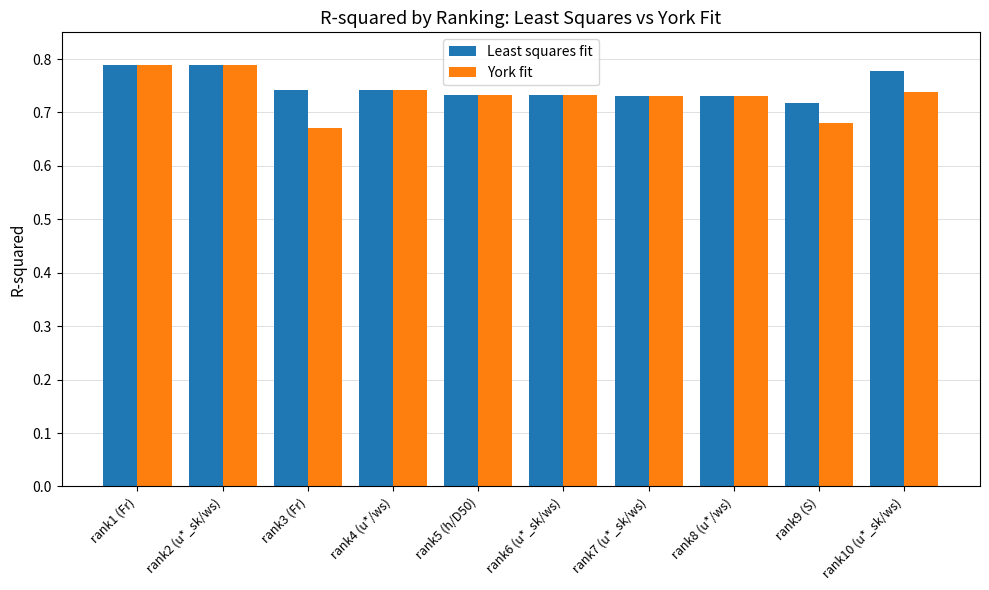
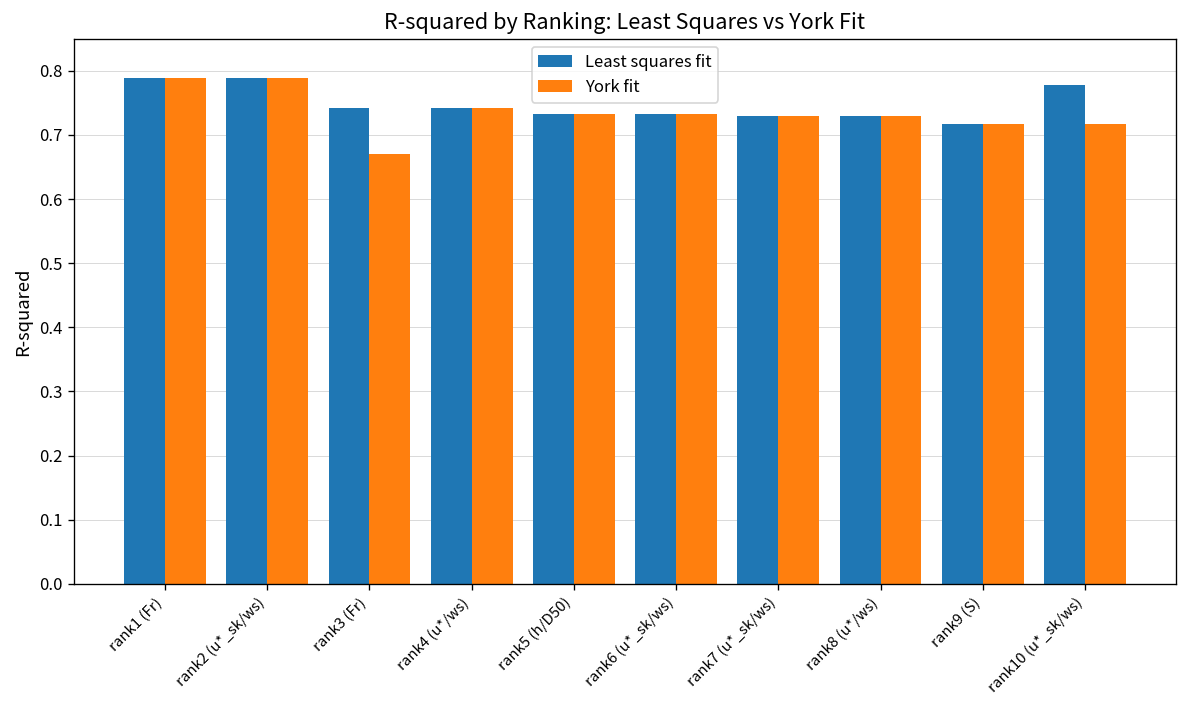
York fit, rank9 (S): 0.68 -> 0.72
York fit, rank10 (u*_sk/ws): 0.74 -> 0.72
